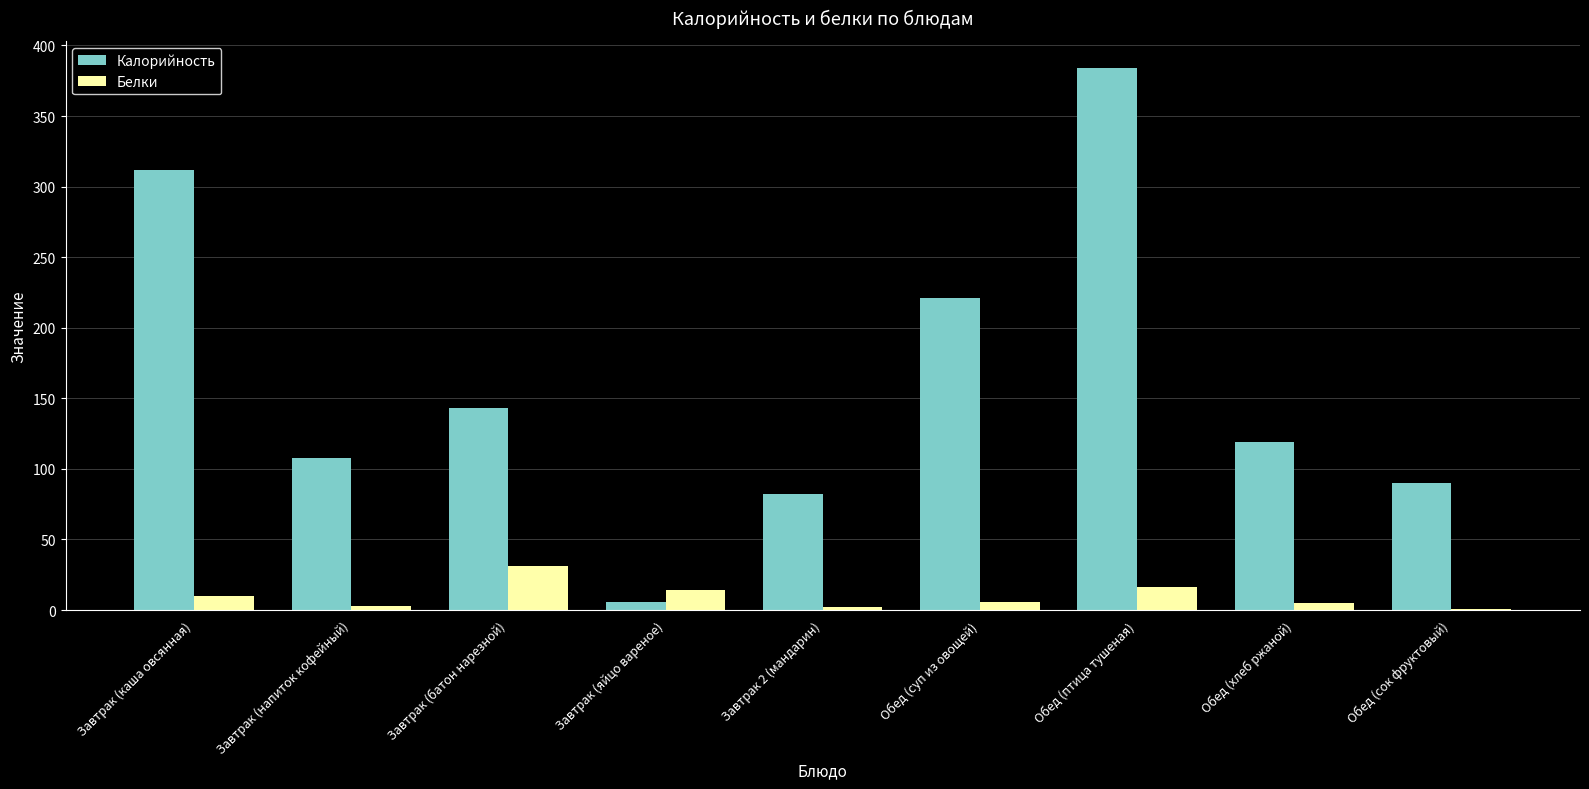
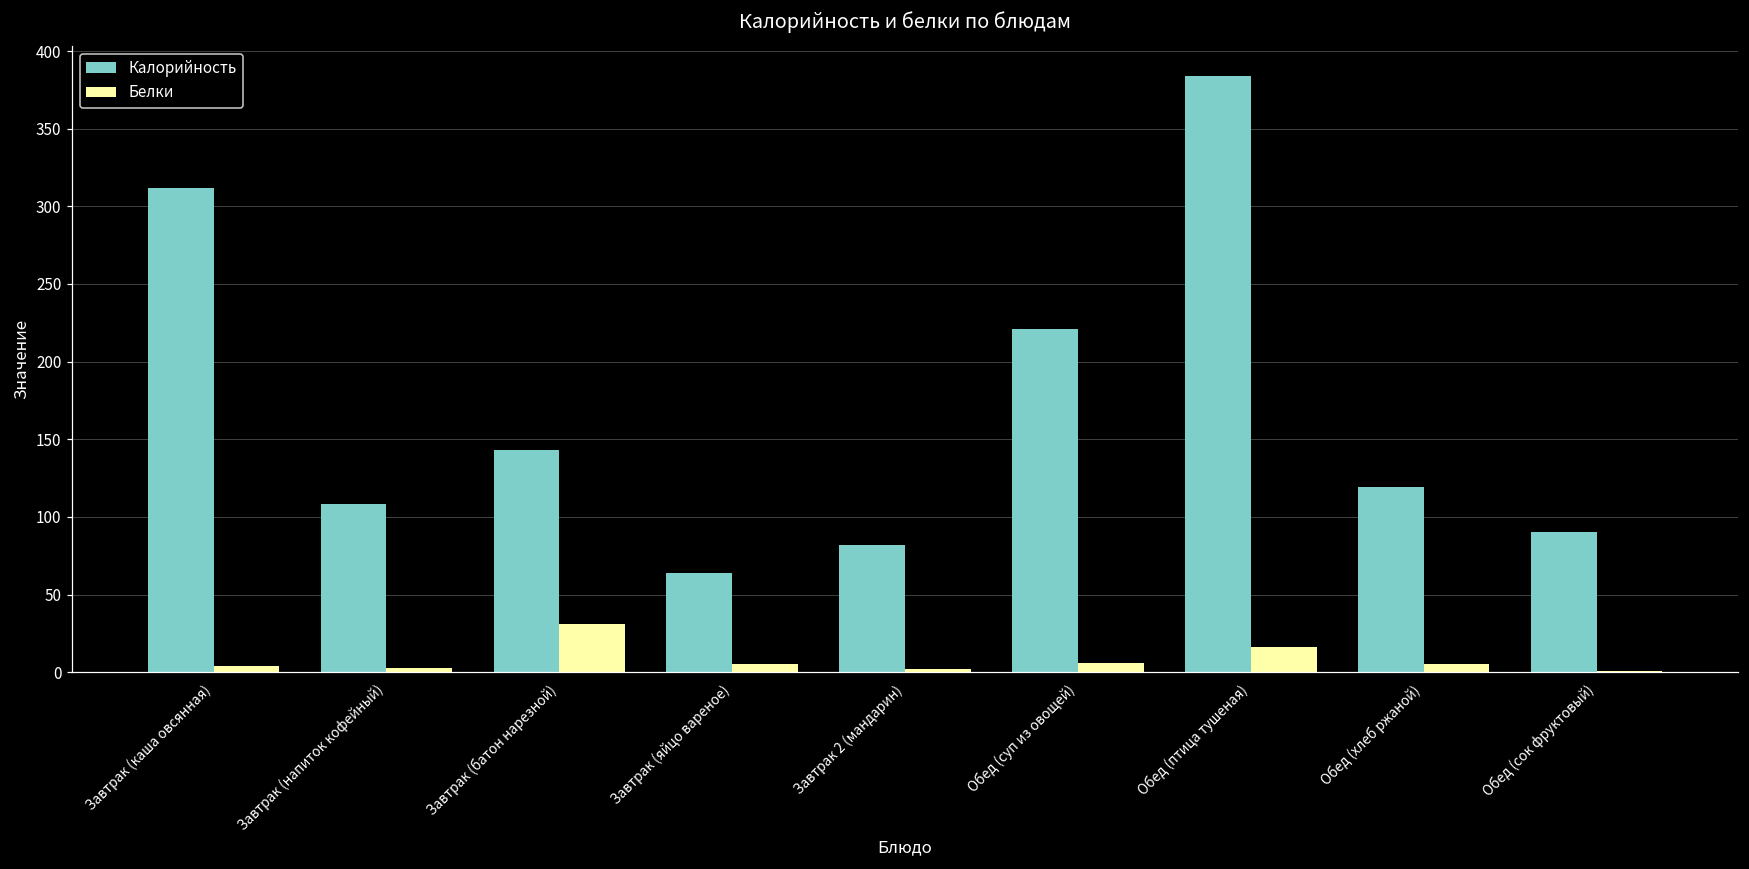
Белки, Завтрак (каша овсянная): 10 -> 4
Калорийность, Завтрак (яйцо вареное): 6 -> 64
Белки, Завтрак (яйцо вареное): 14 -> 5
